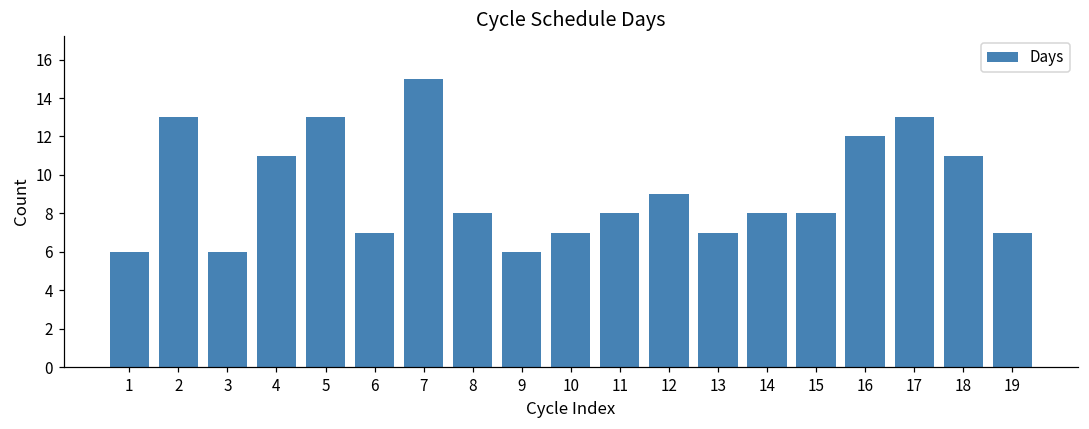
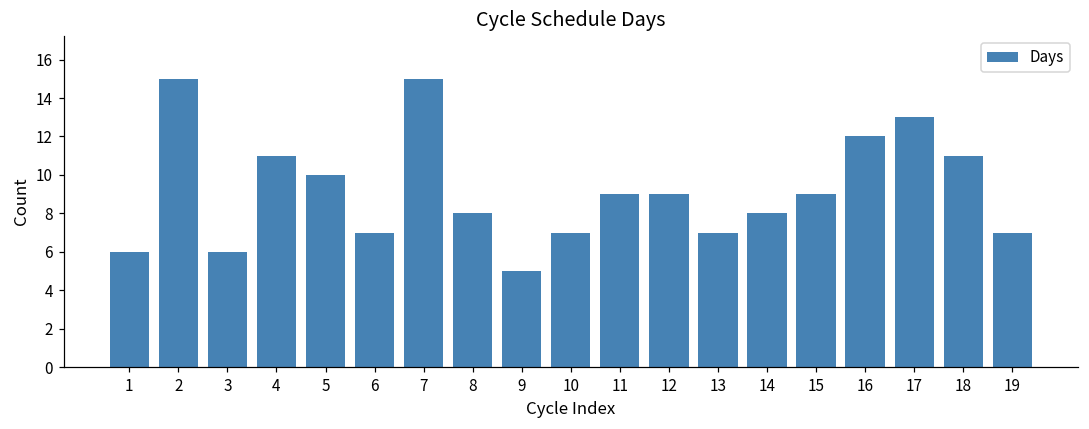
2: 13 -> 15
5: 13 -> 10
9: 6 -> 5
11: 8 -> 9
15: 8 -> 9
